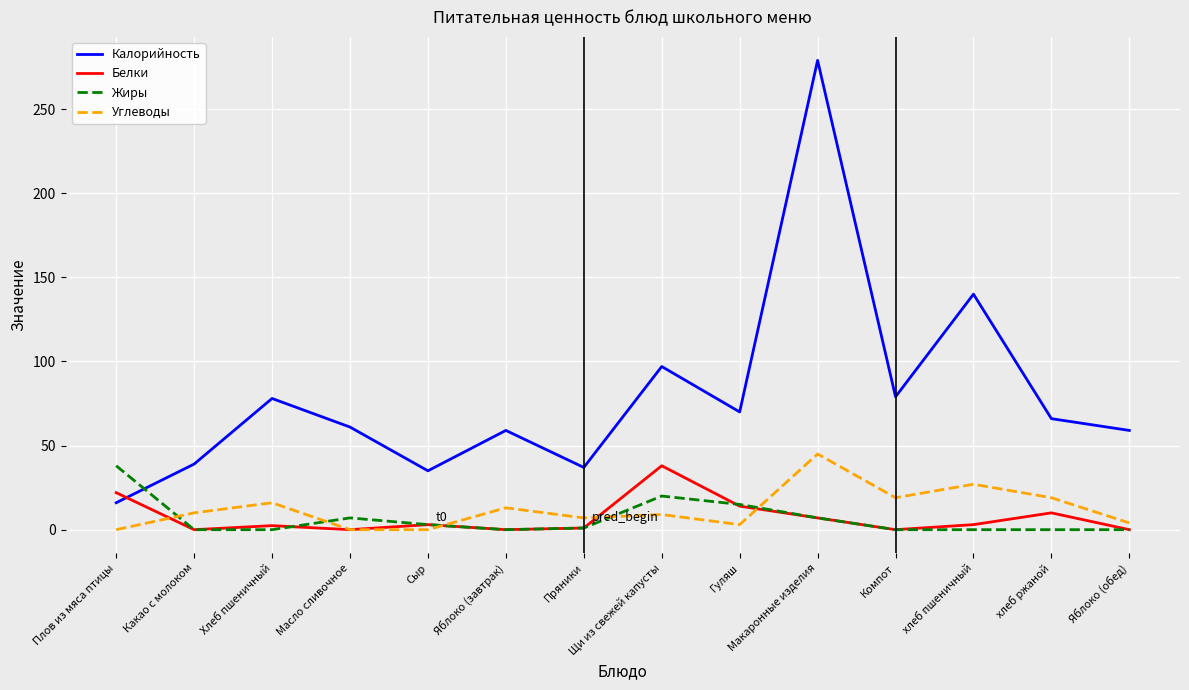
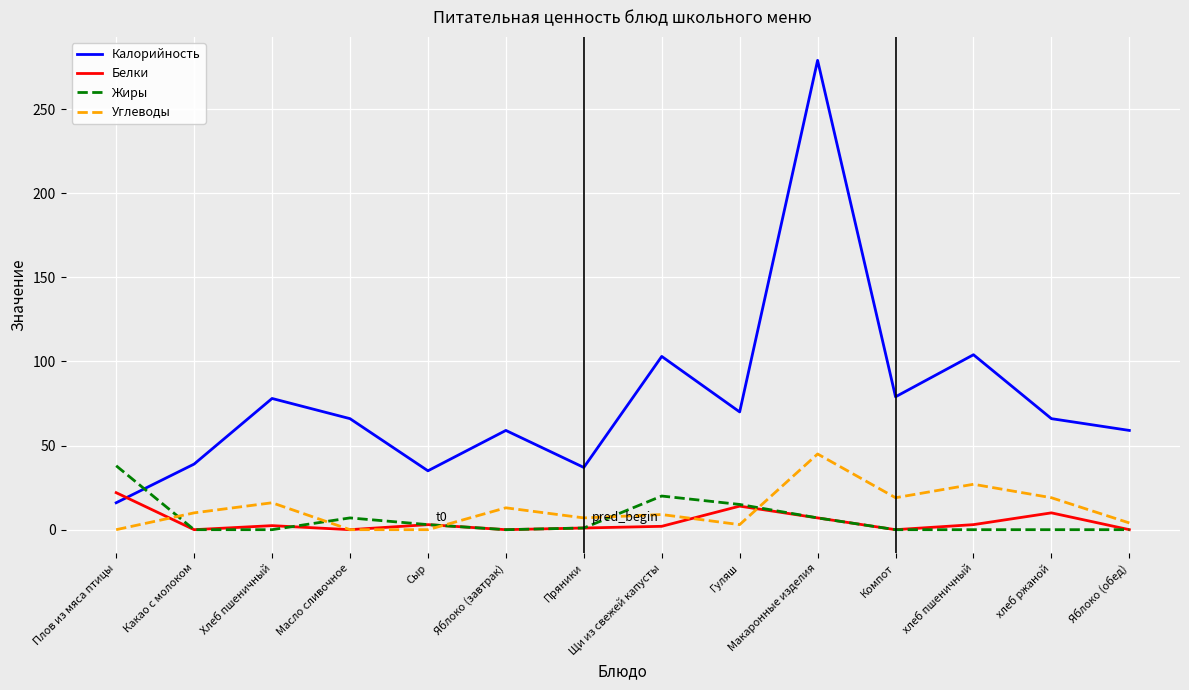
Калорийность, Масло сливочное: 61 -> 66
Калорийность, Щи из свежей капусты: 97 -> 103
Белки, Щи из свежей капусты: 38 -> 2
Калорийность, хлеб пшеничный: 140 -> 104
